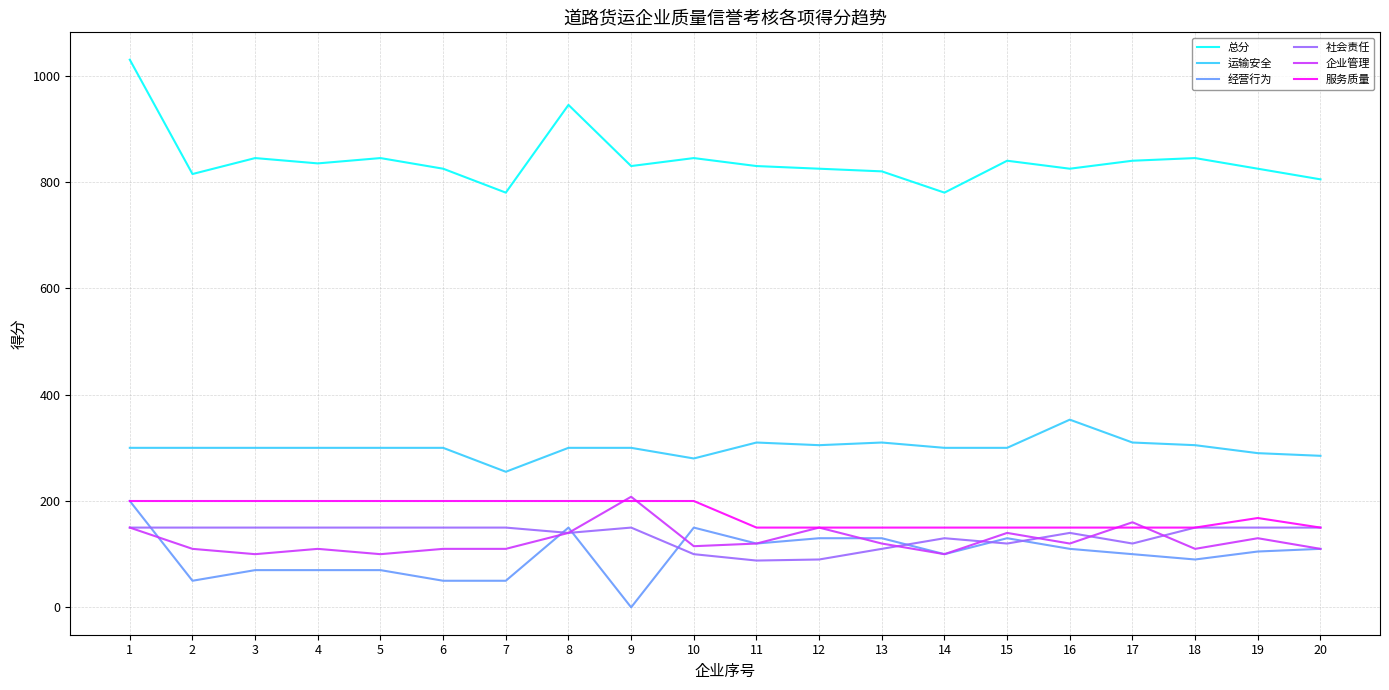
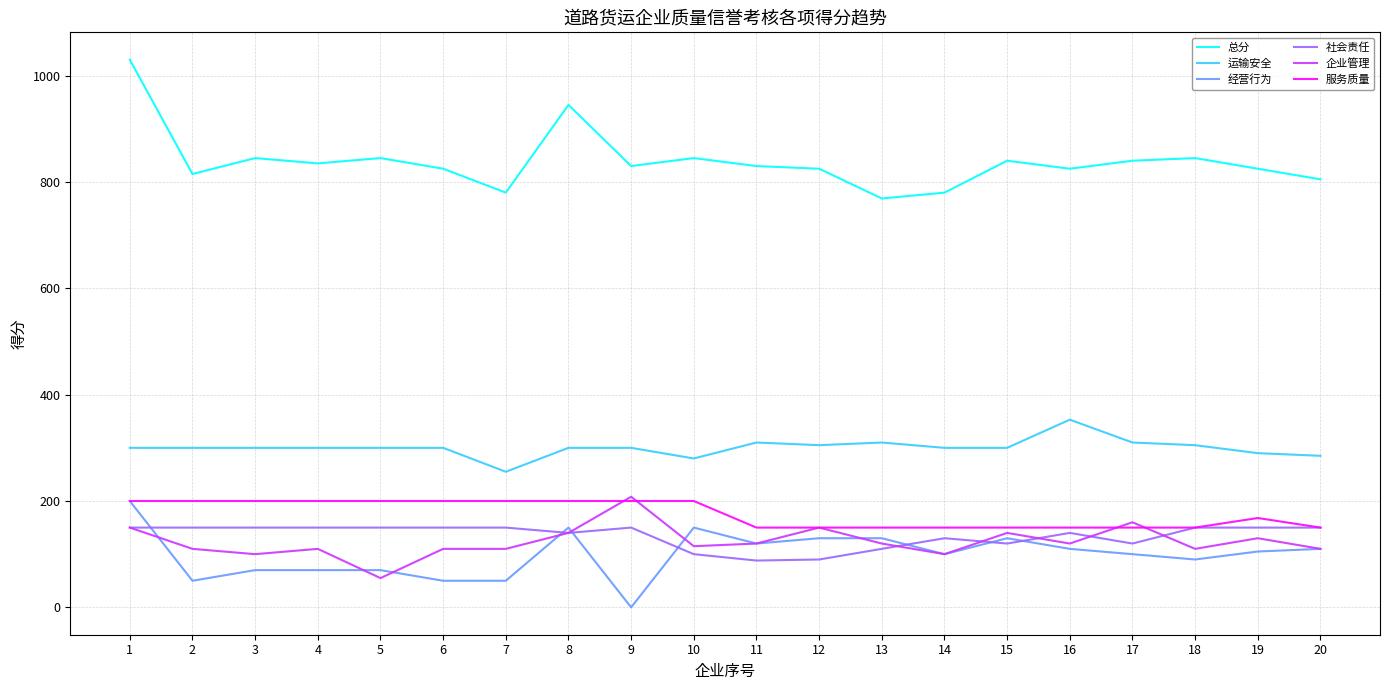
企业管理, 5: 100 -> 60
总分, 13: 820 -> 770
